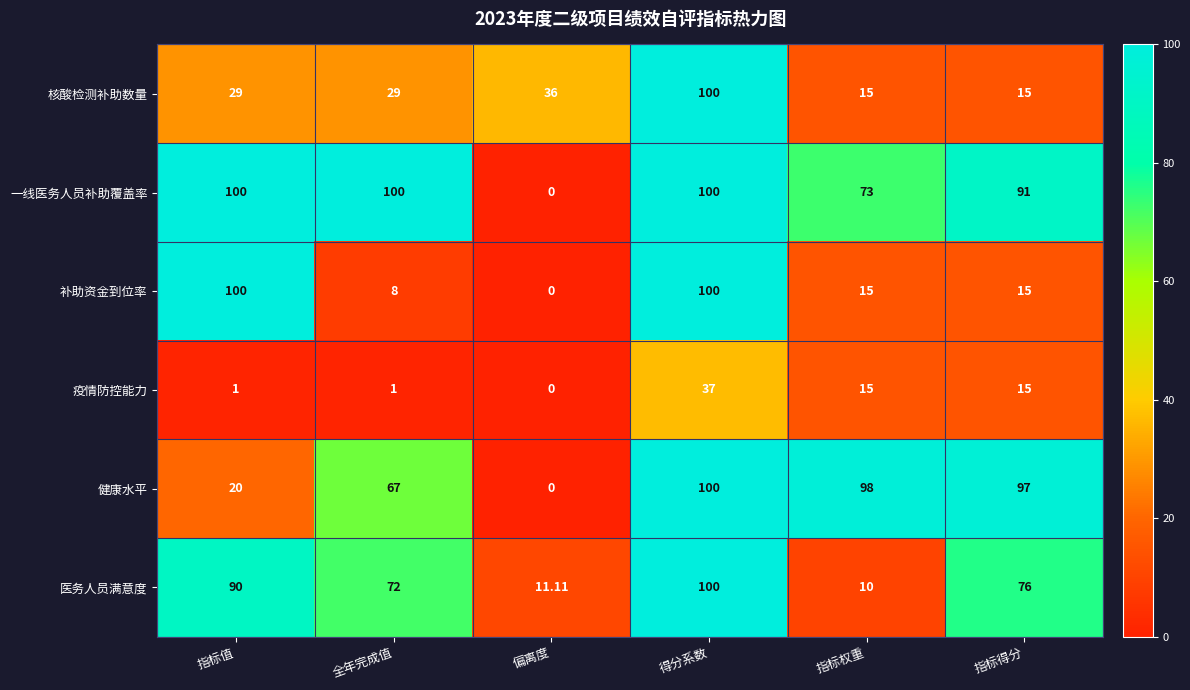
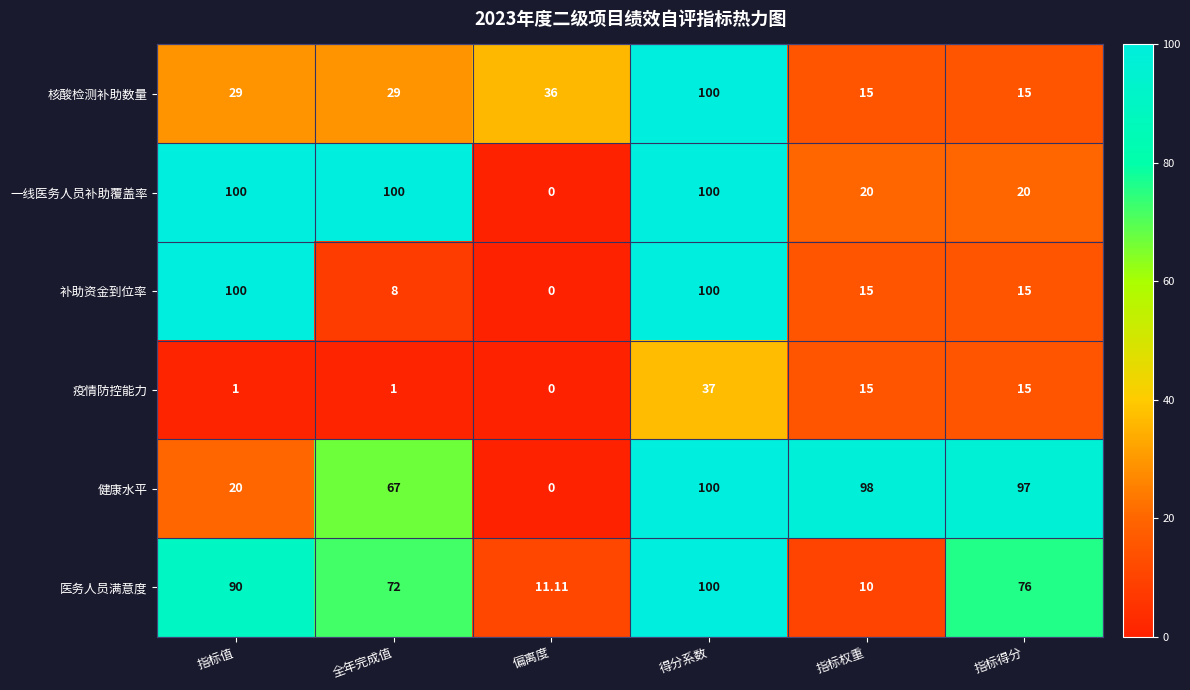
一线医务人员补助覆盖率, 指标权重: 73 -> 20
一线医务人员补助覆盖率, 指标得分: 91 -> 20
